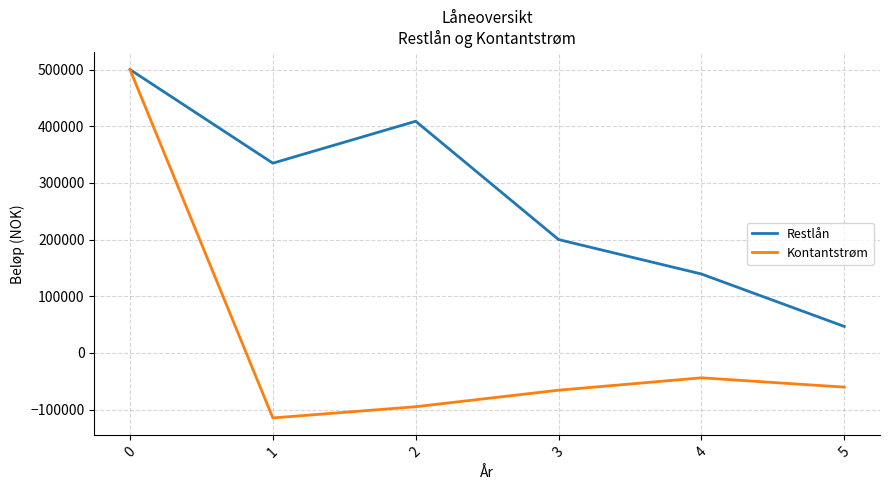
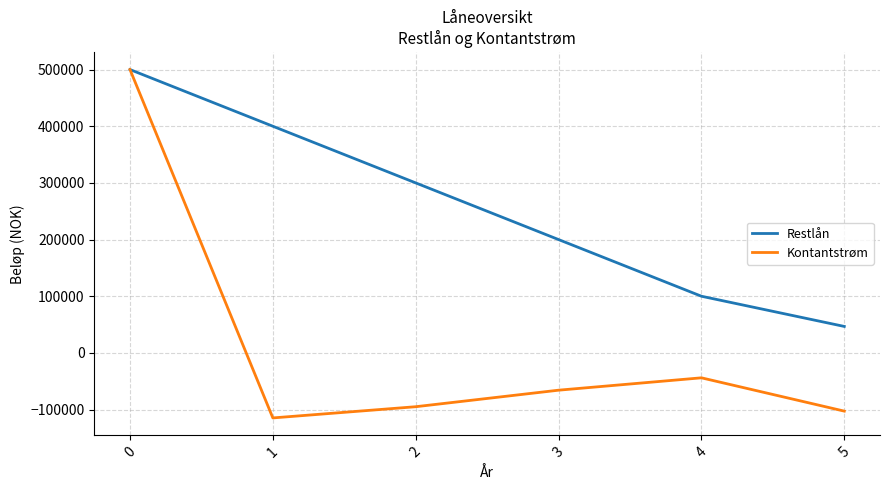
Restlån, 1: 330000 -> 400000
Restlån, 2: 410000 -> 300000
Restlån, 4: 140000 -> 100000
Kontantstrøm, 5: -60000 -> -100000
